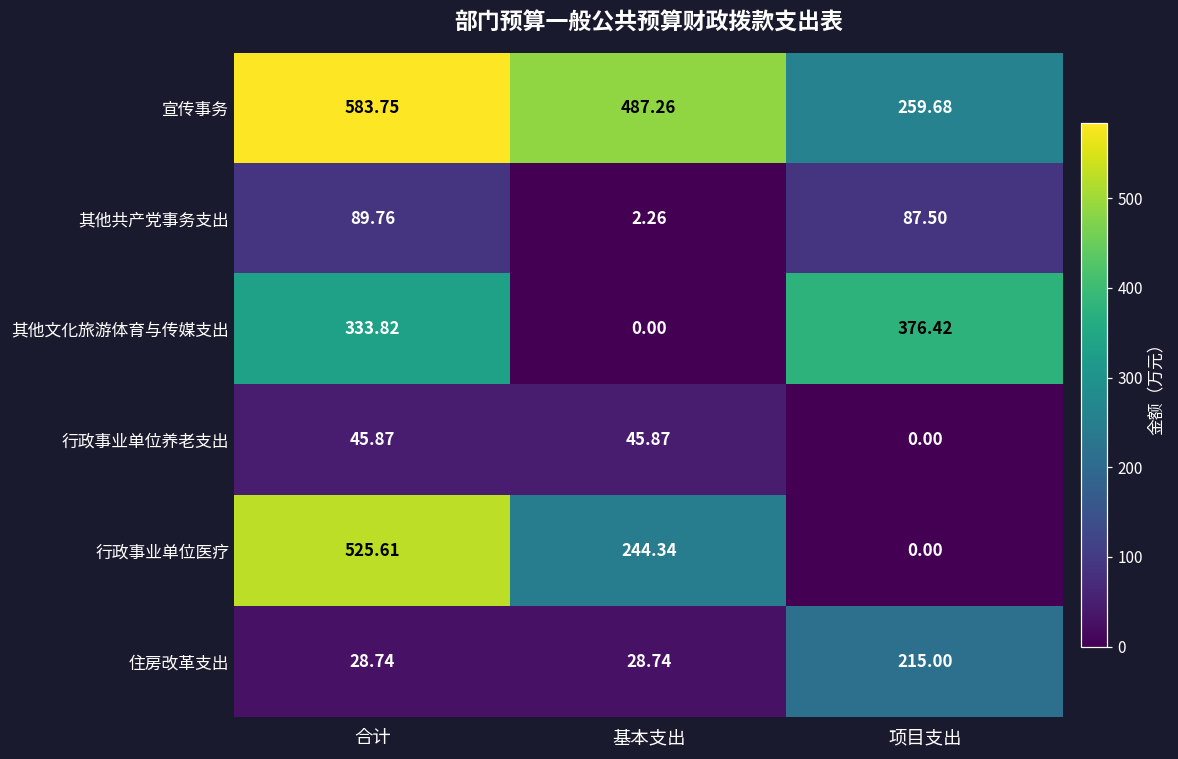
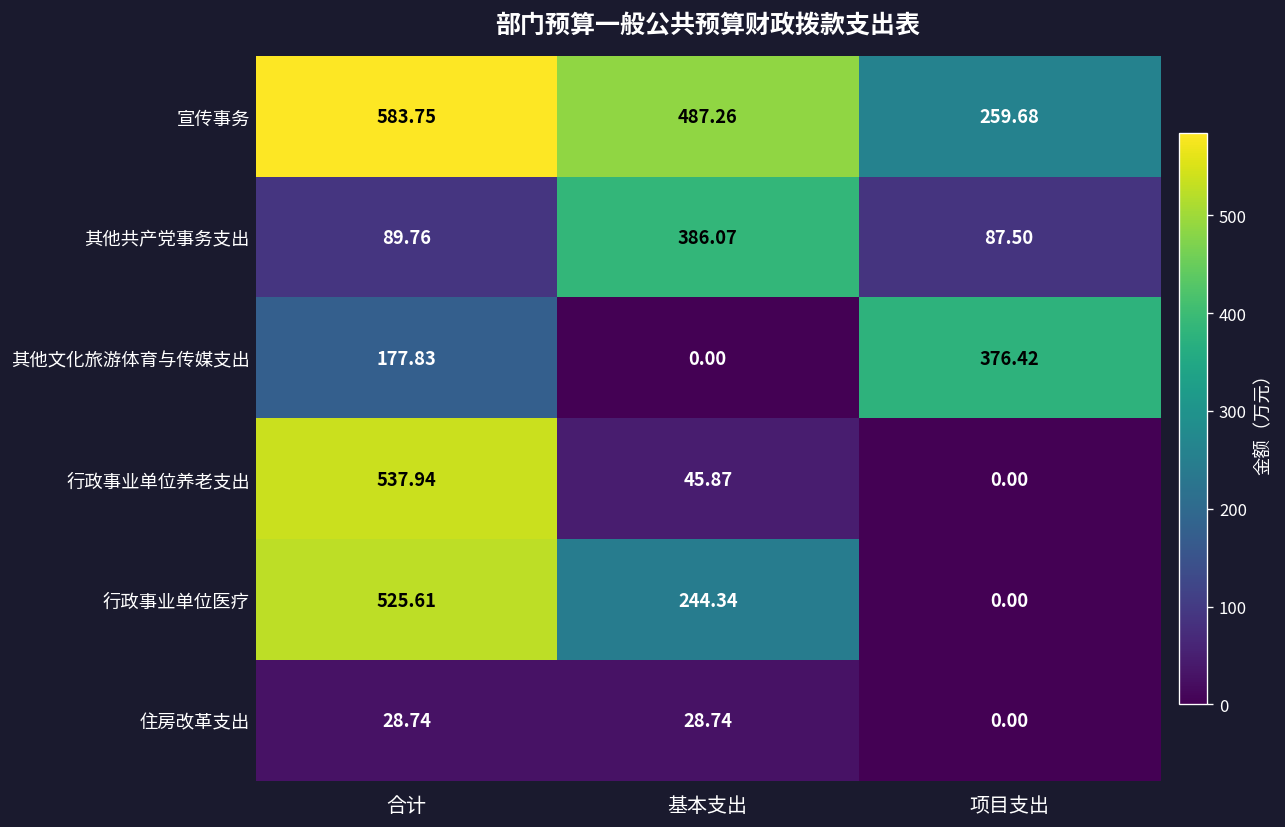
其他共产党事务支出, 基本支出: 2.26 -> 386.07
其他文化旅游体育与传媒支出, 合计: 333.82 -> 177.83
行政事业单位养老支出, 合计: 45.87 -> 537.94
住房改革支出, 项目支出: 215.00 -> 0.00
